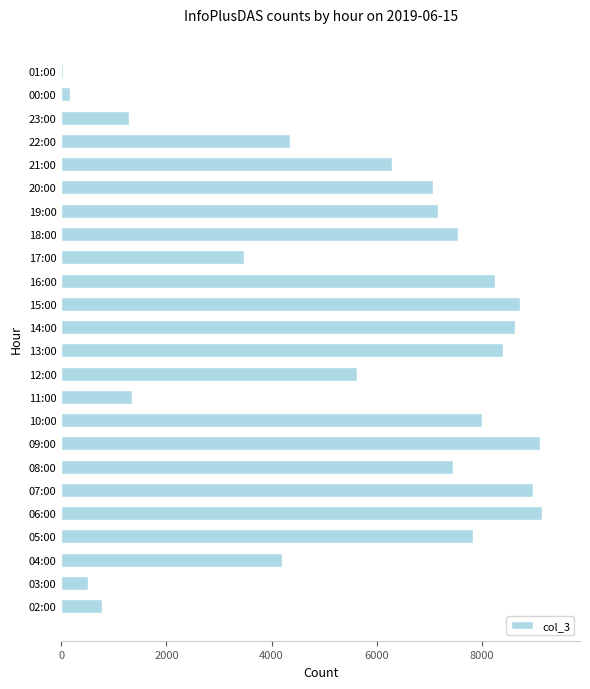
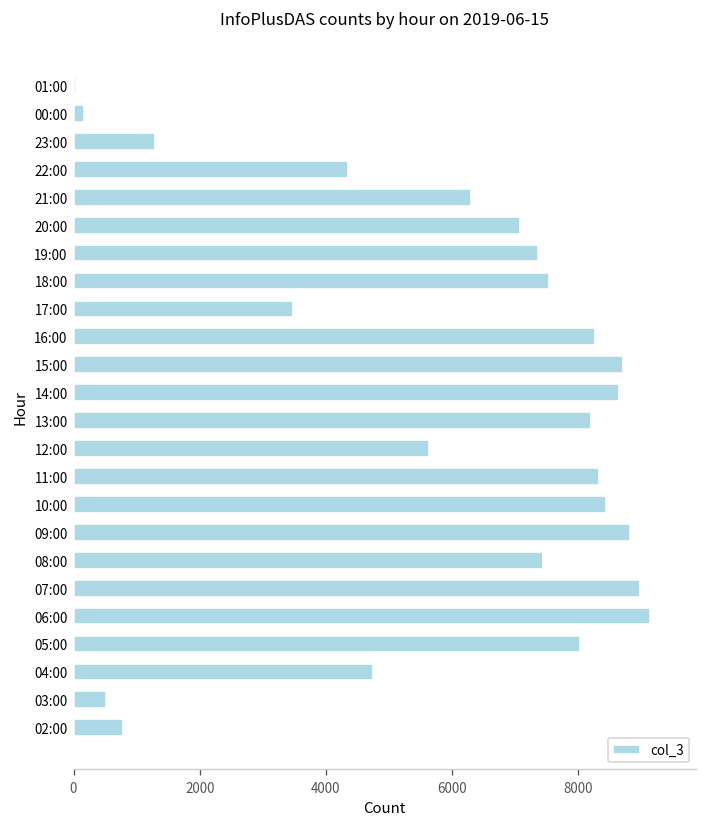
19:00: 7200 -> 7400
13:00: 8400 -> 8200
11:00: 1300 -> 8300
10:00: 8000 -> 8400
09:00: 9100 -> 8800
05:00: 7800 -> 8000
04:00: 4200 -> 4800
